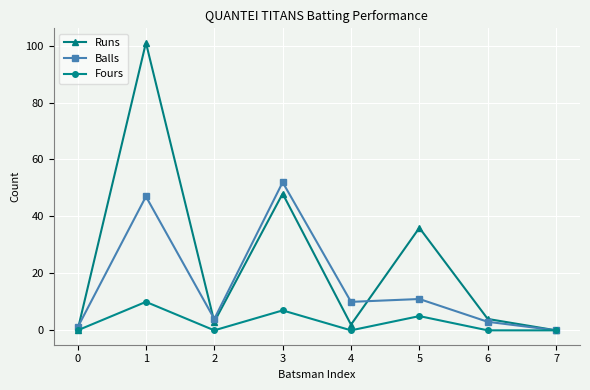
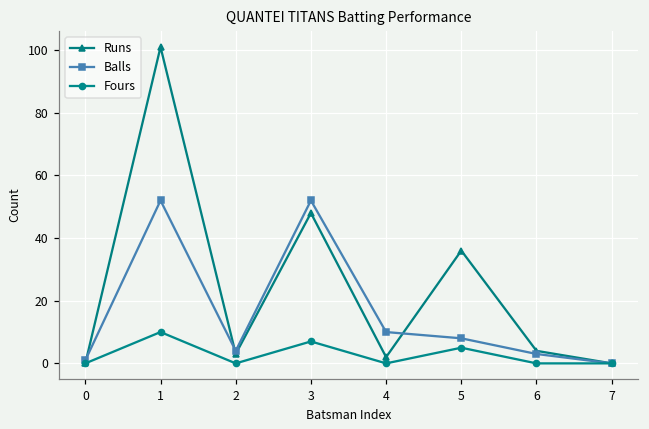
Balls, 1: 47 -> 52
Balls, 5: 11 -> 8
